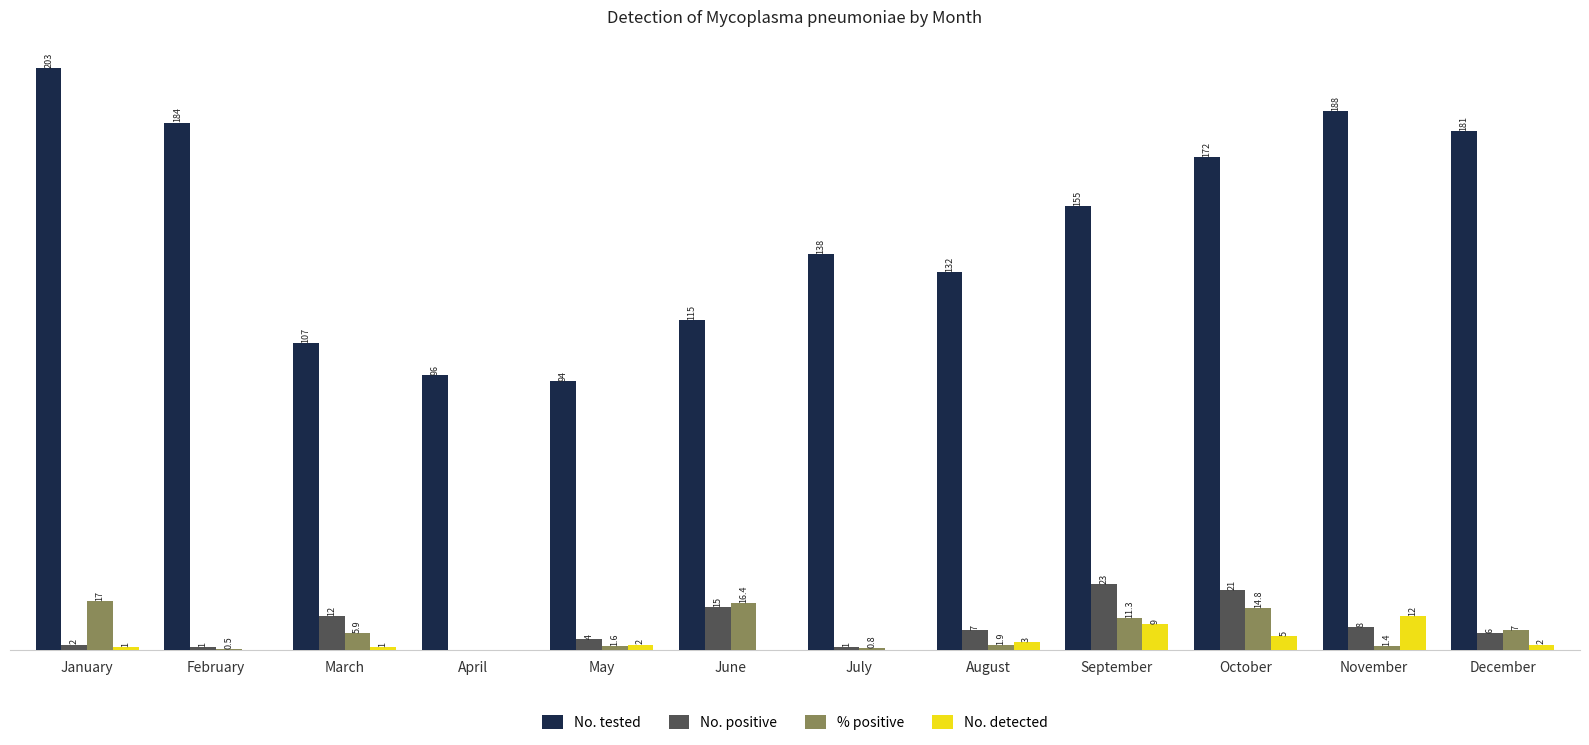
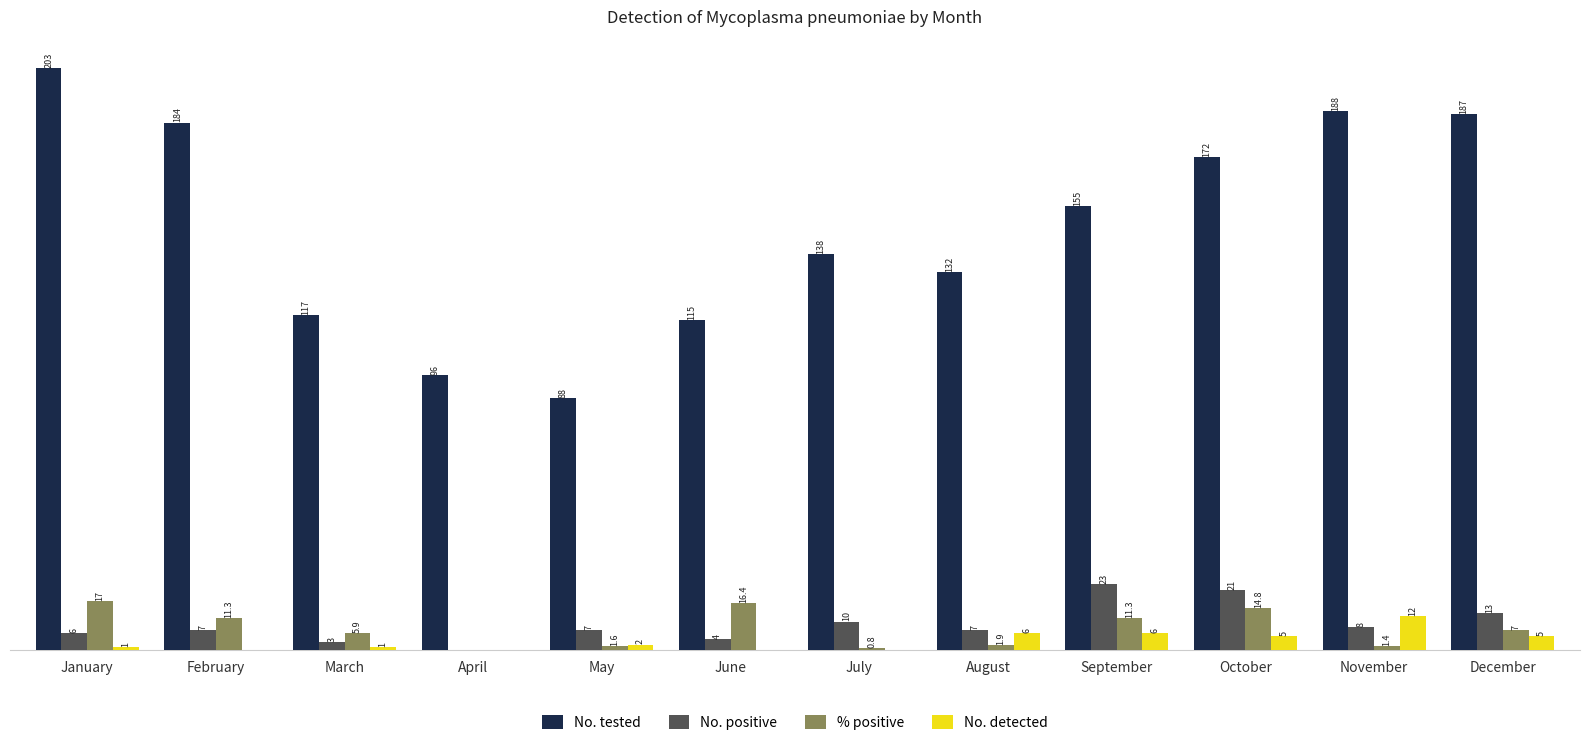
No. positive, January: 2 -> 6
No. positive, February: 1 -> 7
% positive, February: 0.5 -> 11.3
No. tested, March: 107 -> 117
No. positive, March: 12 -> 3
No. tested, May: 94 -> 88
No. positive, May: 4 -> 7
No. positive, June: 15 -> 4
No. positive, July: 1 -> 10
No. detected, August: 3 -> 6
No. detected, September: 9 -> 6
No. tested, December: 181 -> 187
No. positive, December: 6 -> 13
No. detected, December: 2 -> 5
